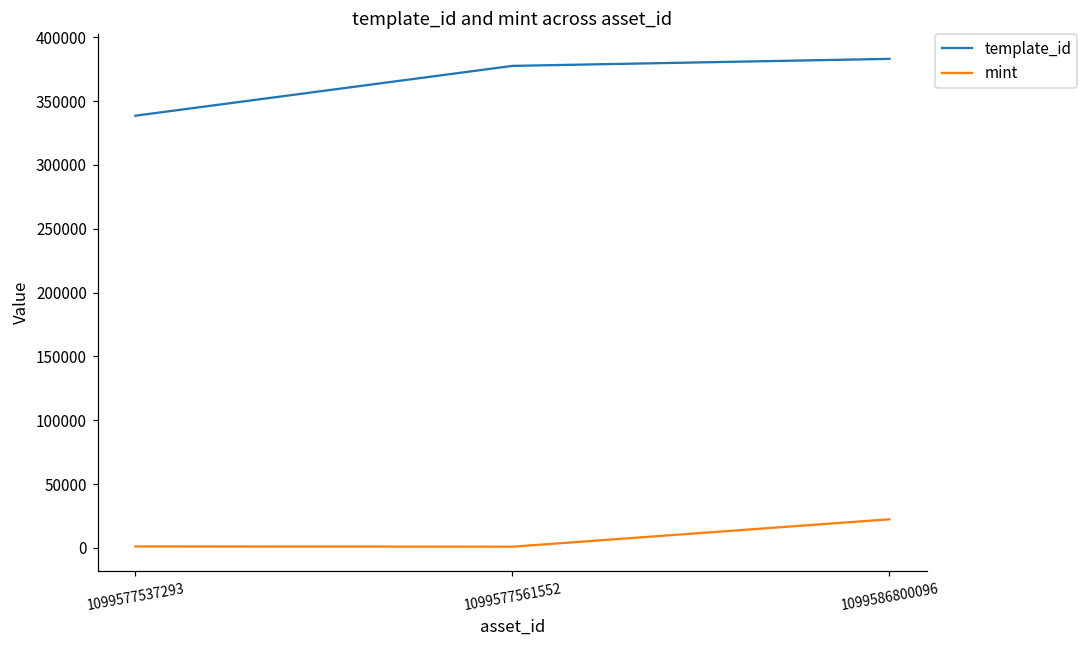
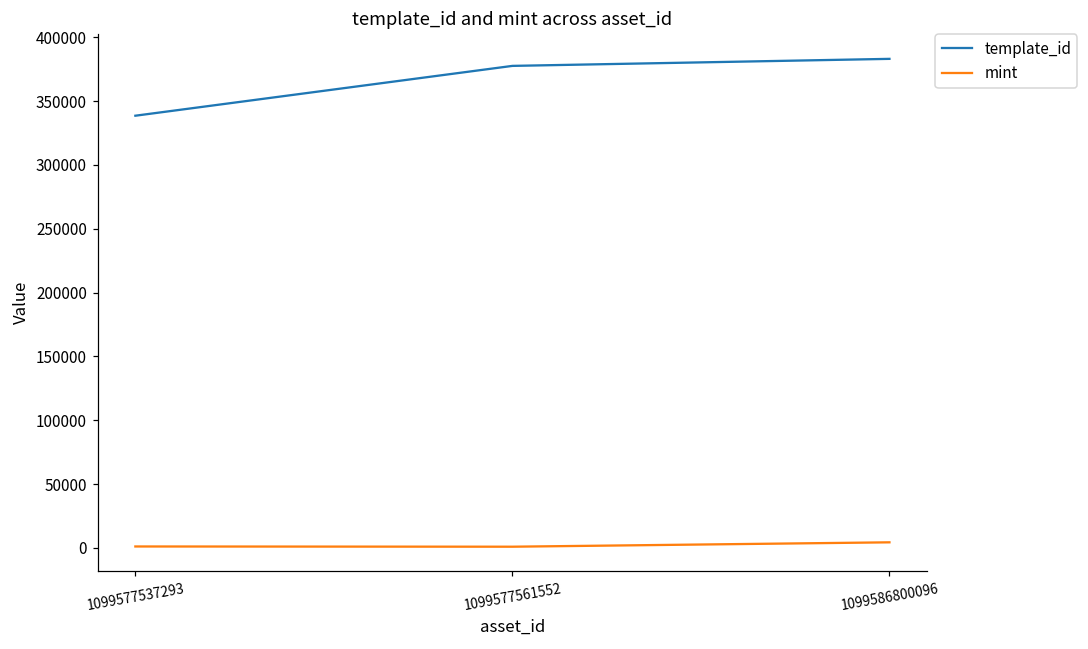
mint, 1099586800096: 22000 -> 4000
